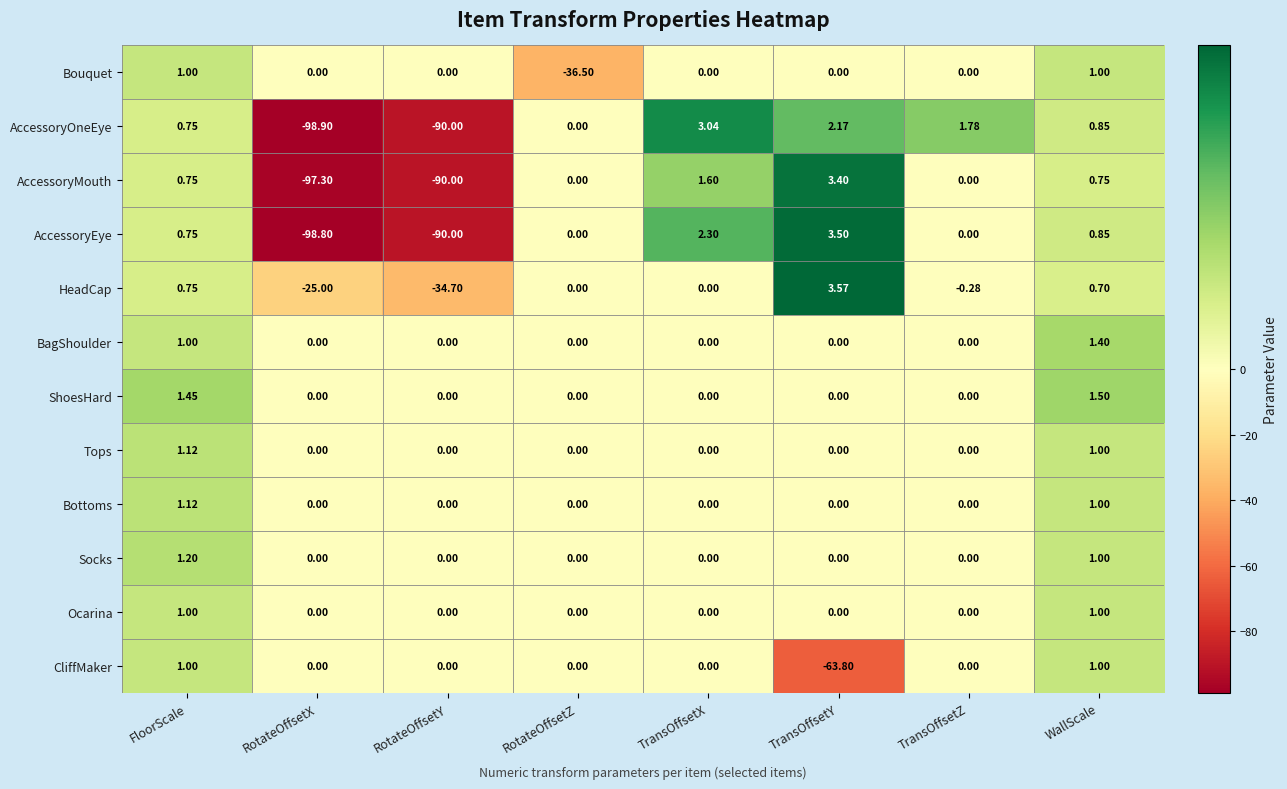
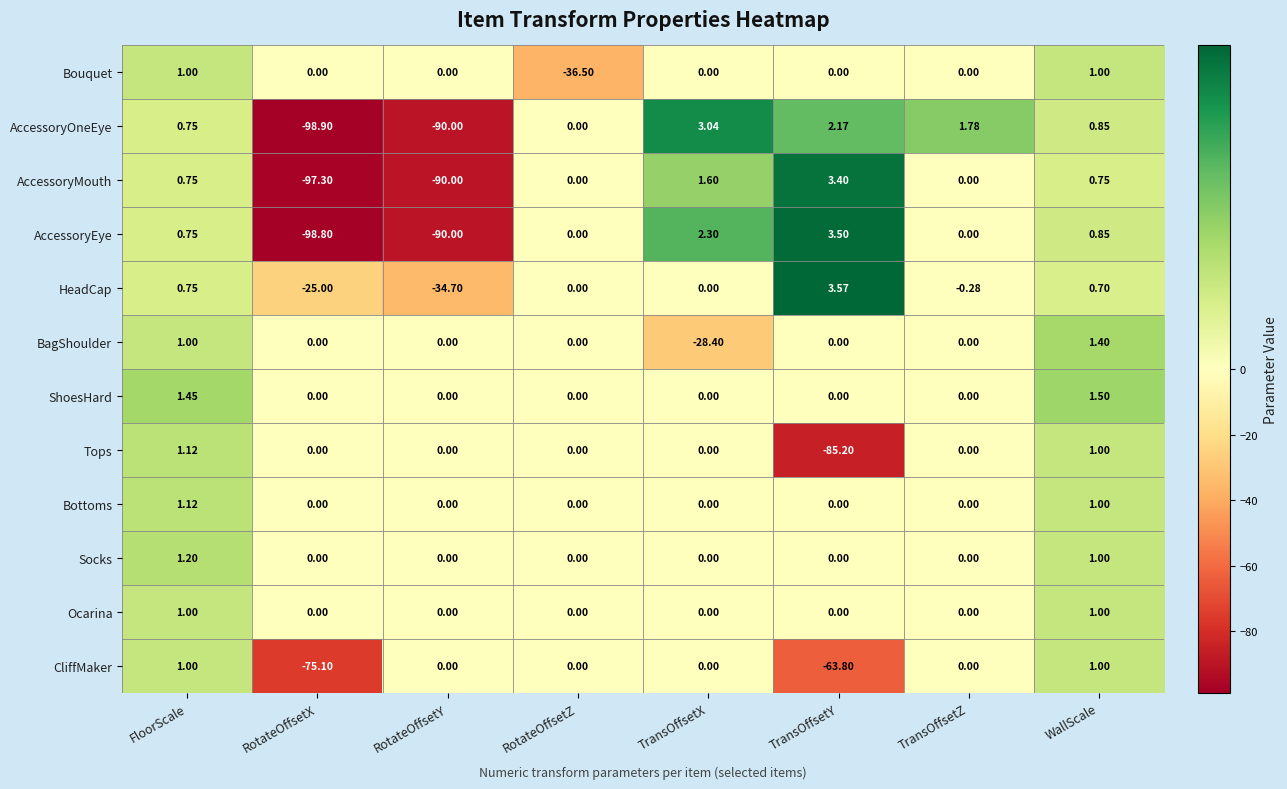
BagShoulder, TransOffsetX: 0.00 -> -28.40
Tops, TransOffsetY: 0.00 -> -85.20
CliffMaker, RotateOffsetX: 0.00 -> -75.10
